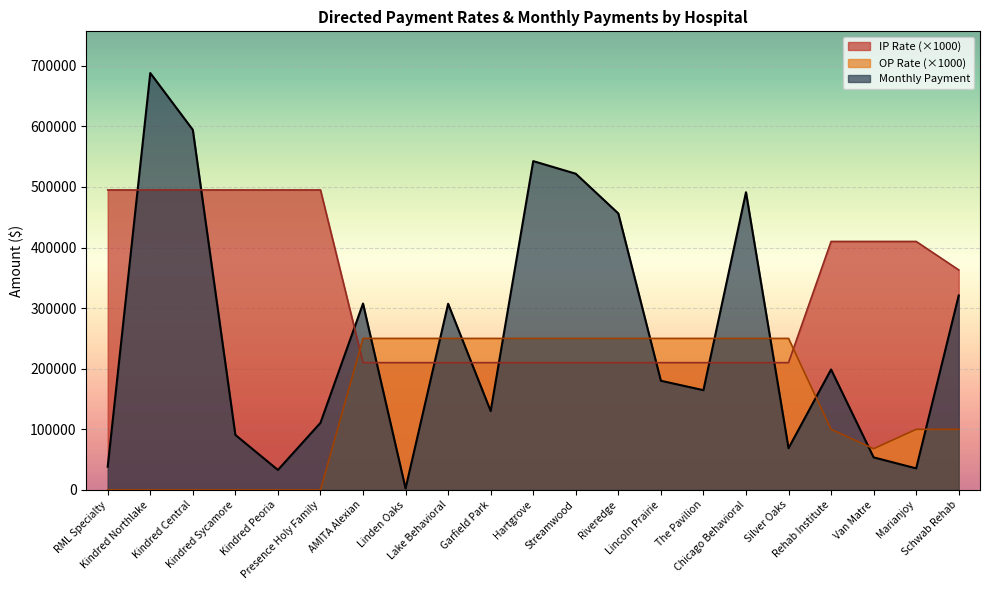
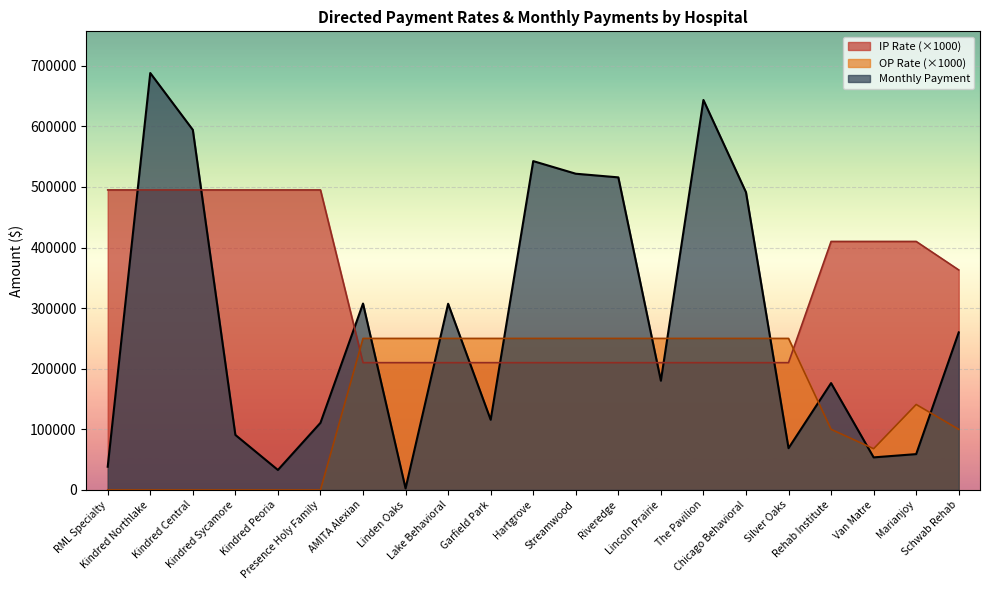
Monthly Payment, Garfield Park: 130000 -> 120000
Monthly Payment, Riveredge: 460000 -> 520000
Monthly Payment, The Pavilion: 160000 -> 640000
Monthly Payment, Rehab Institute: 200000 -> 180000
OP Rate (×1000), Marianjoy: 100000 -> 140000
Monthly Payment, Marianjoy: 40000 -> 60000
Monthly Payment, Schwab Rehab: 320000 -> 260000
